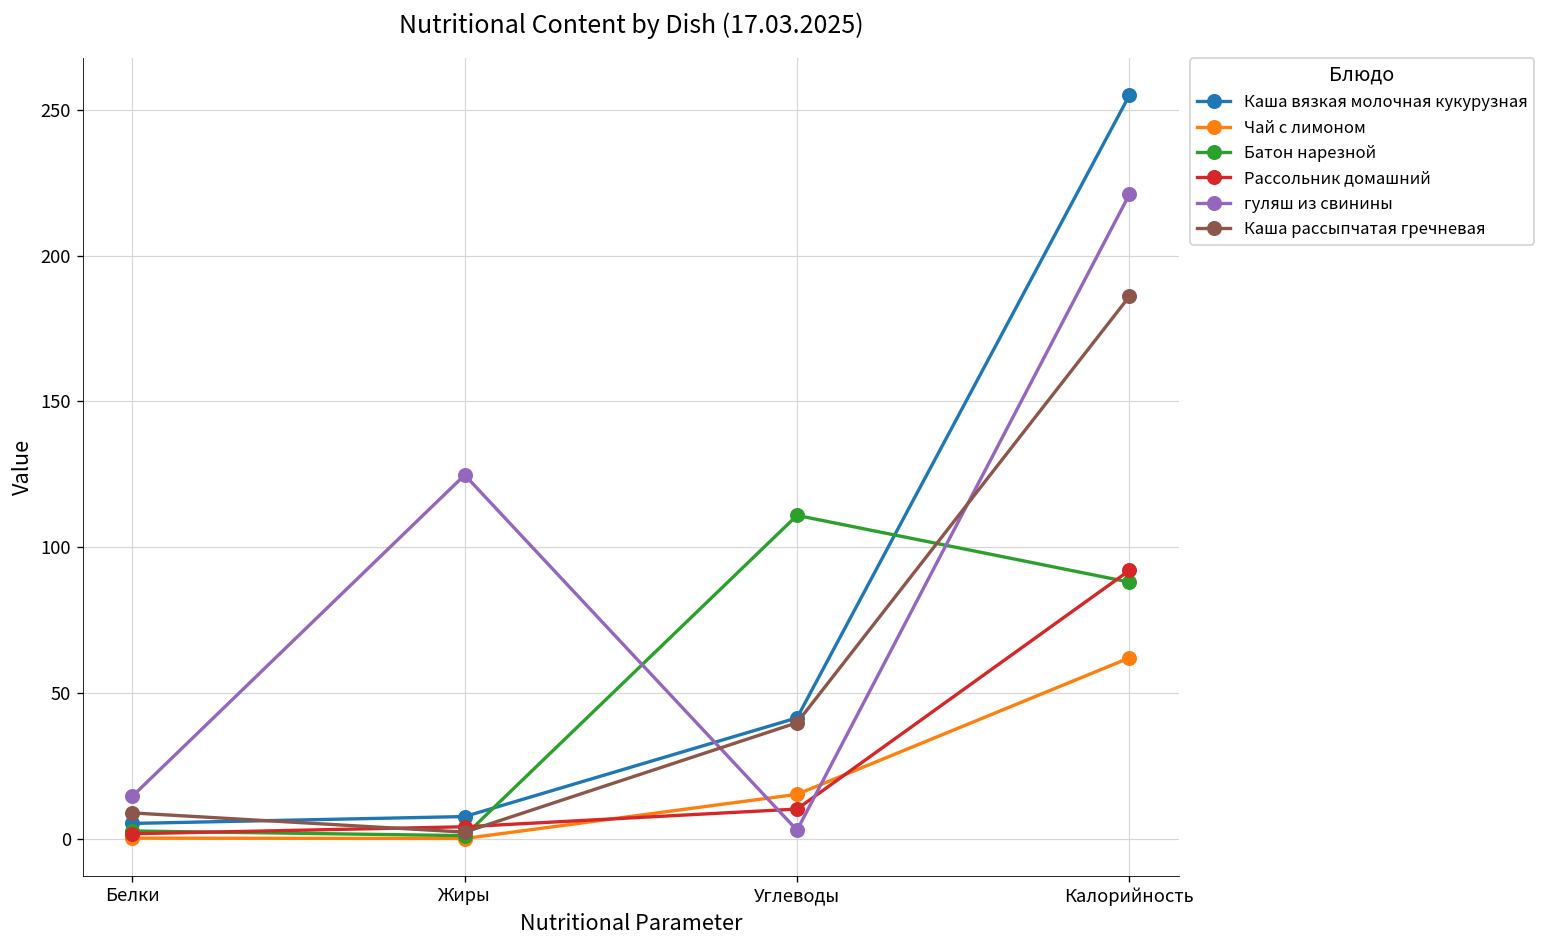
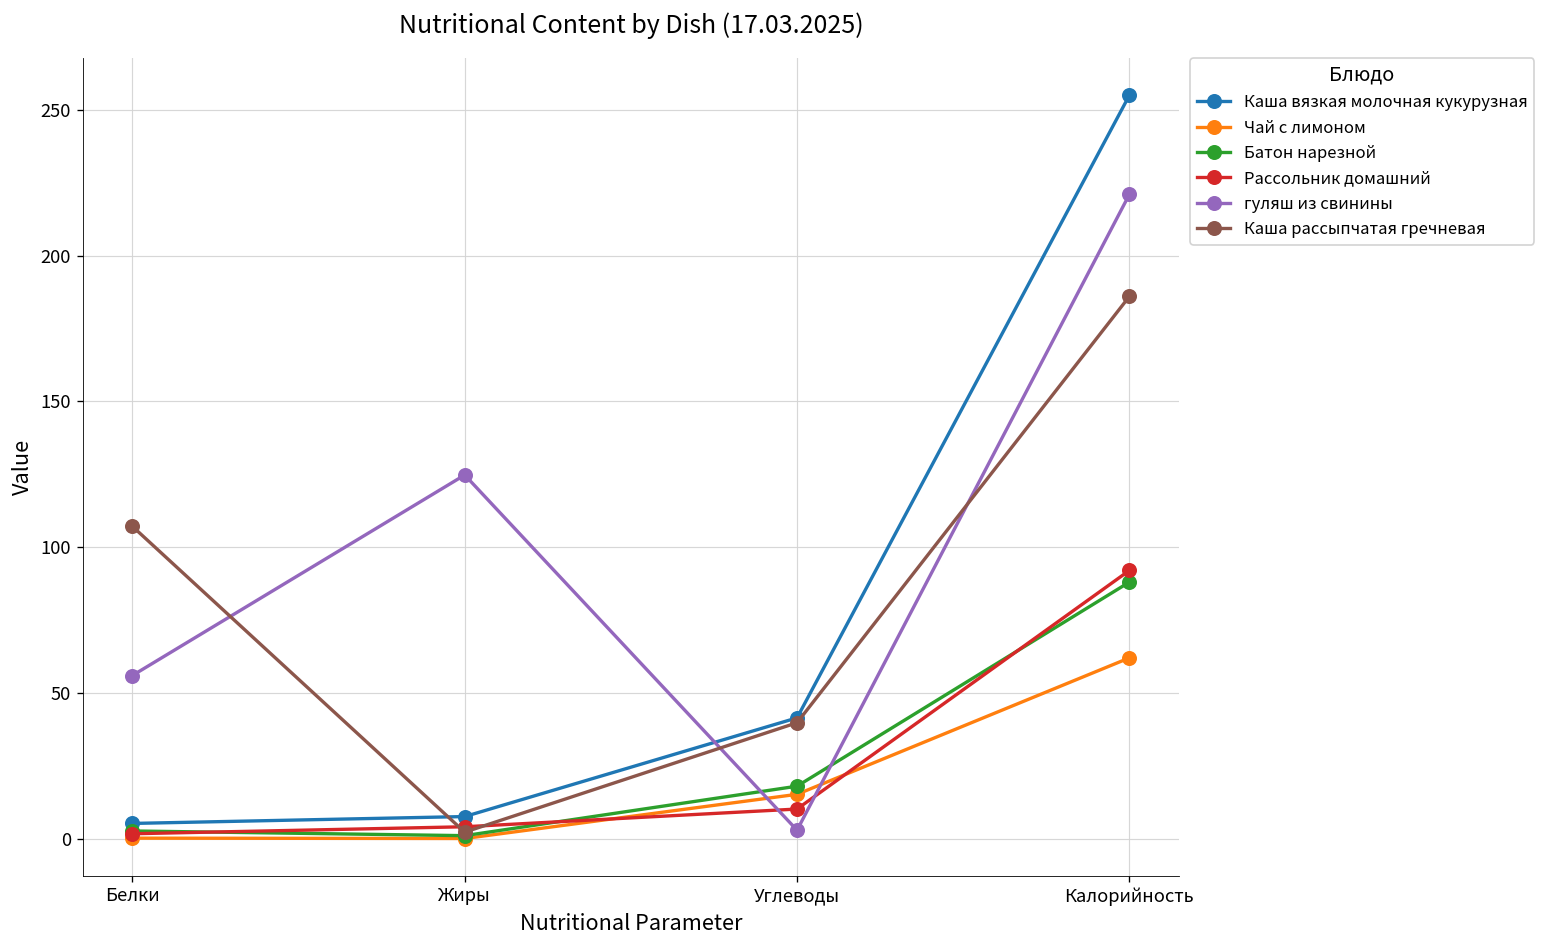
гуляш из свинины, Белки: 15 -> 56
Каша рассыпчатая гречневая, Белки: 9 -> 107
Батон нарезной, Углеводы: 111 -> 18
